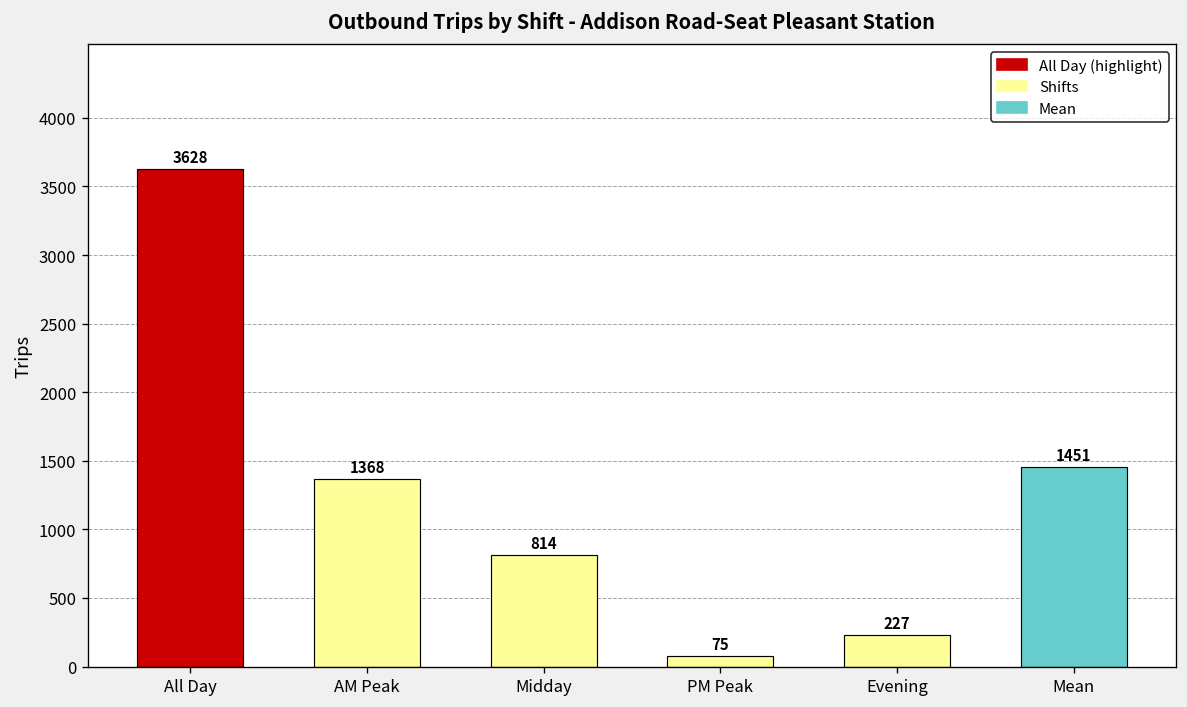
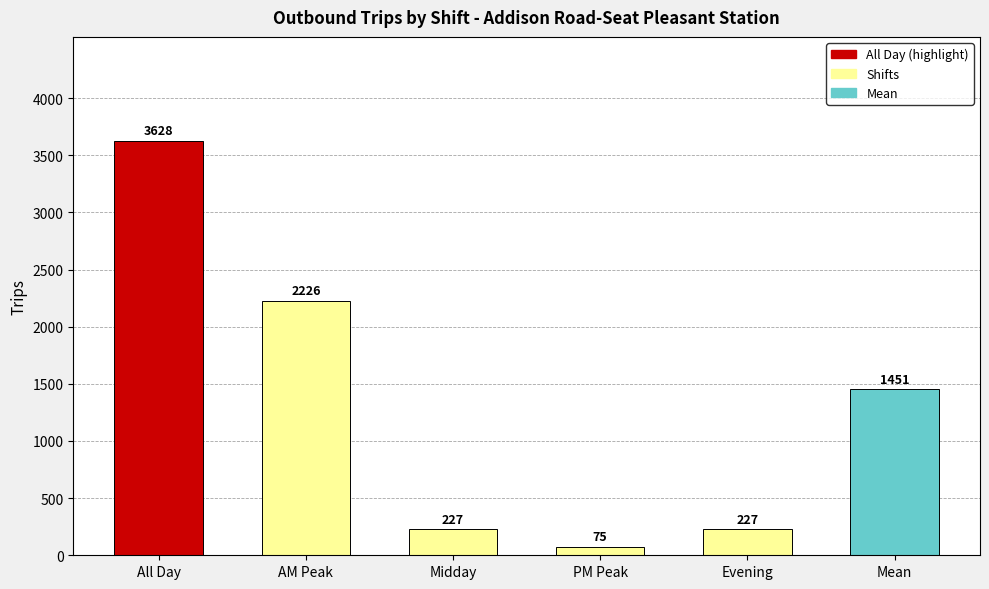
AM Peak: 1368 -> 2226
Midday: 814 -> 227
